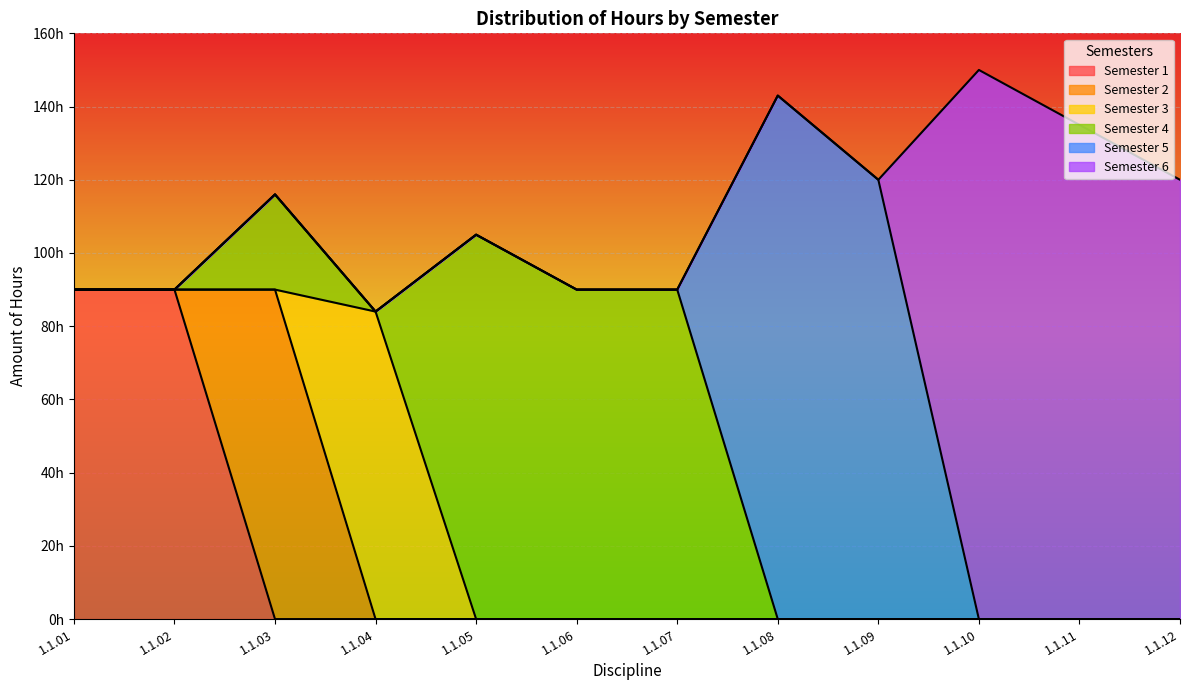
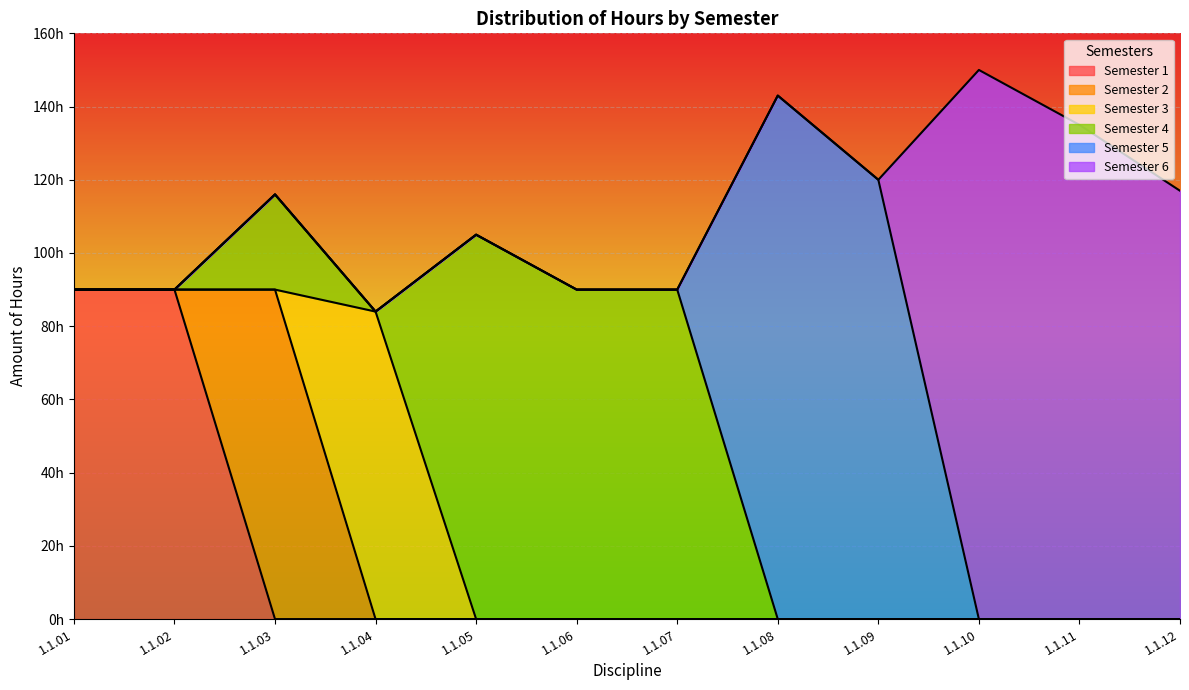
Semester 6, 1.1.12: 120h -> 117h
